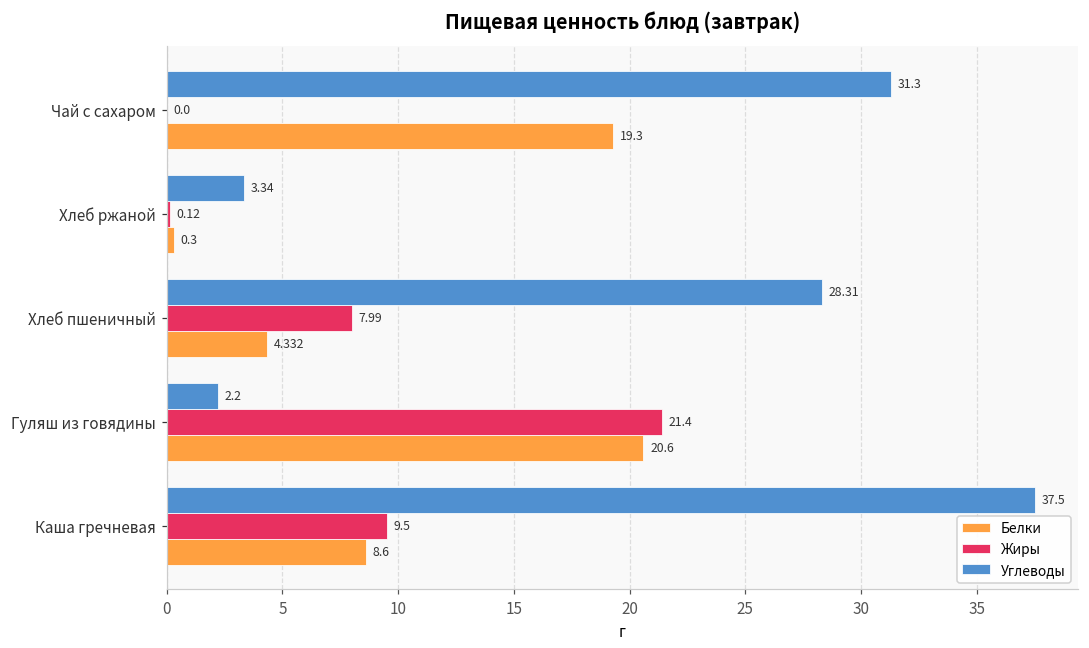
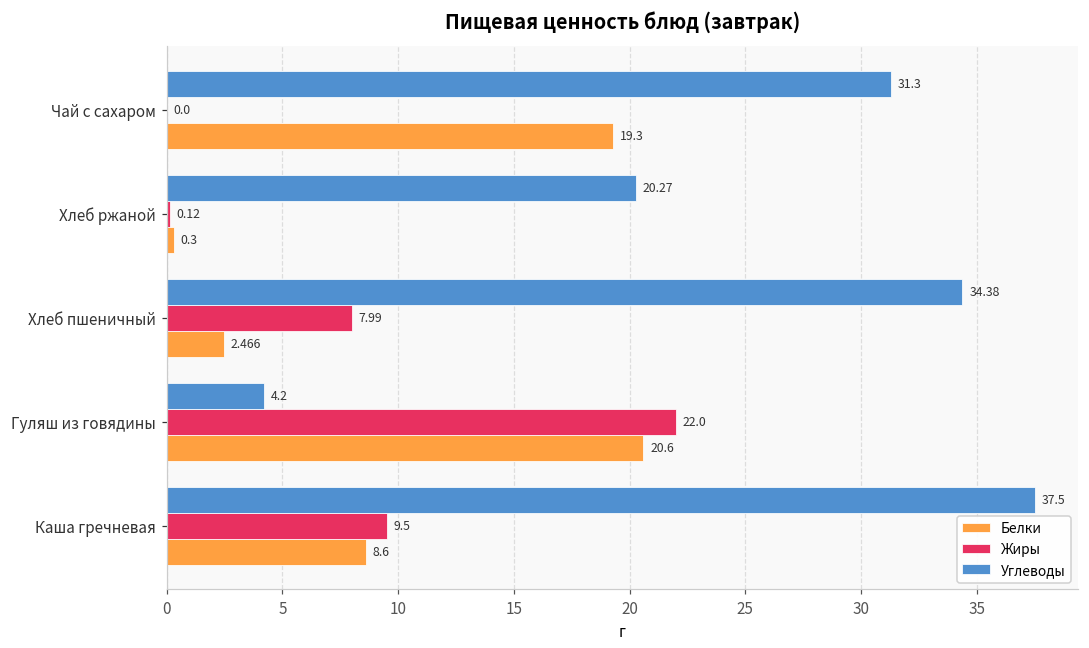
Углеводы, Хлеб ржаной: 3.34 -> 20.27
Углеводы, Хлеб пшеничный: 28.31 -> 34.38
Белки, Хлеб пшеничный: 4.332 -> 2.466
Углеводы, Гуляш из говядины: 2.2 -> 4.2
Жиры, Гуляш из говядины: 21.4 -> 22.0
